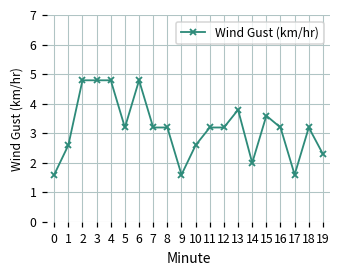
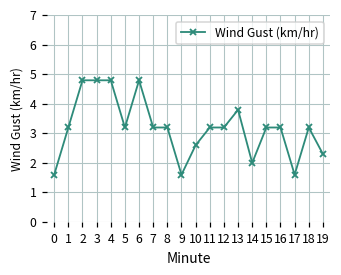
1: 2.6 -> 3.2
15: 3.6 -> 3.2
